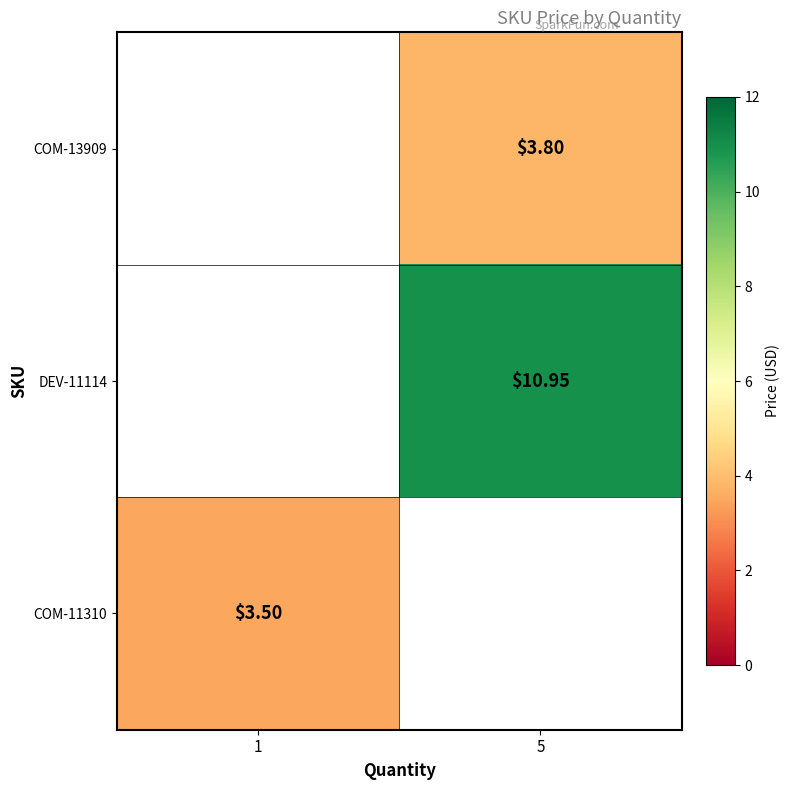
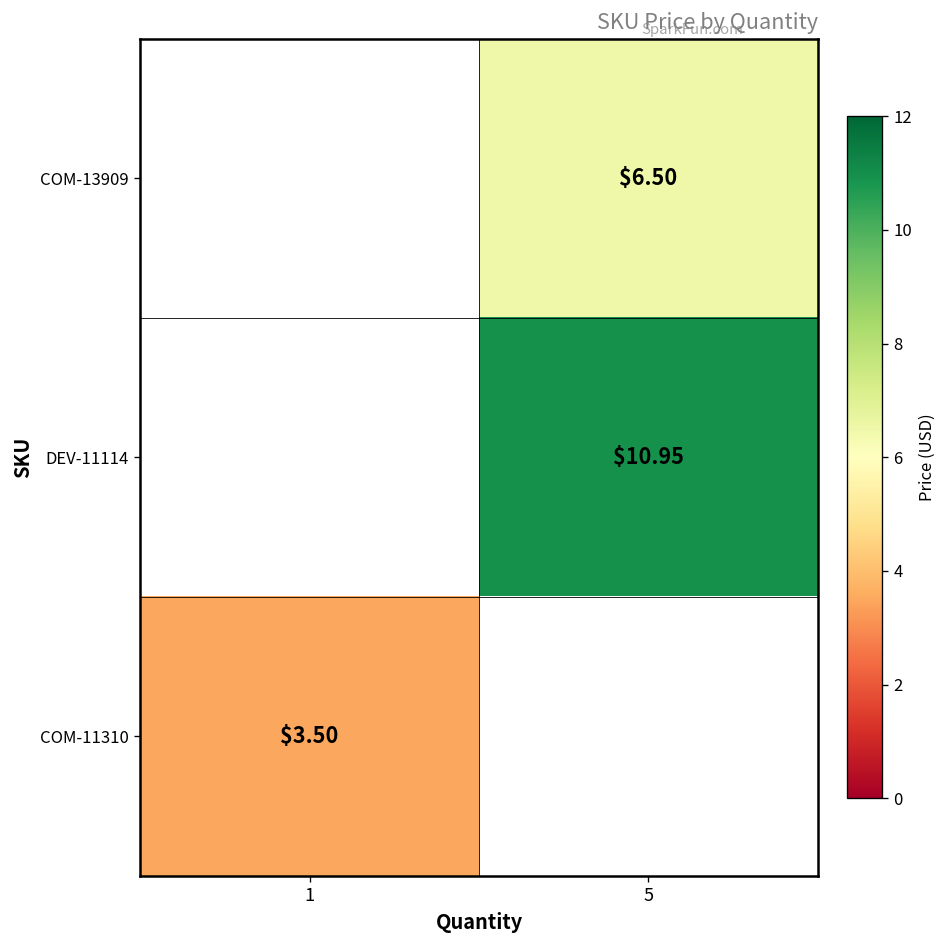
COM-13909, 5: $3.80 -> $6.50
